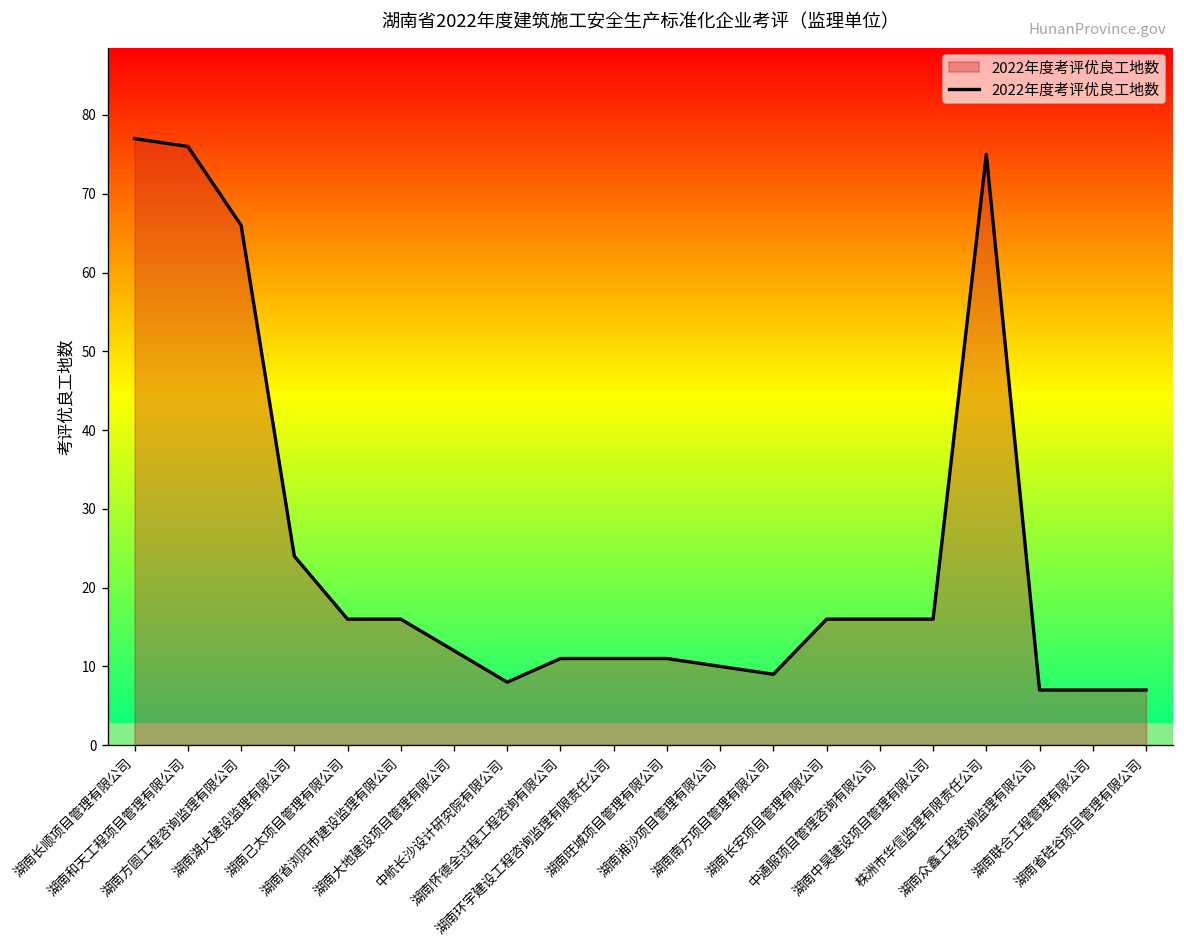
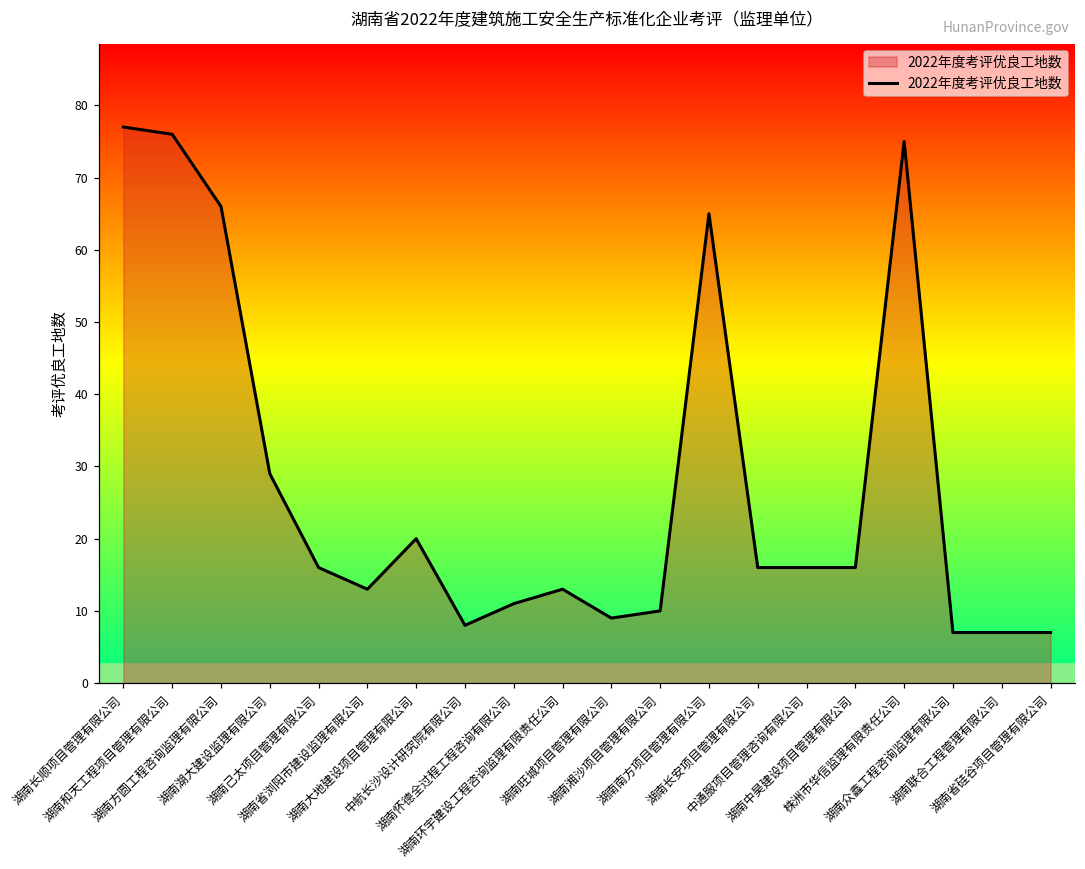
湖南湖大建设监理有限公司: 24 -> 29
湖南省浏阳市建设监理有限公司: 16 -> 13
湖南大地建设项目管理有限公司: 12 -> 20
湖南环宇建设工程咨询监理有限责任公司: 11 -> 13
湖南旺城项目管理有限公司: 11 -> 9
湖南南方项目管理有限公司: 9 -> 65
